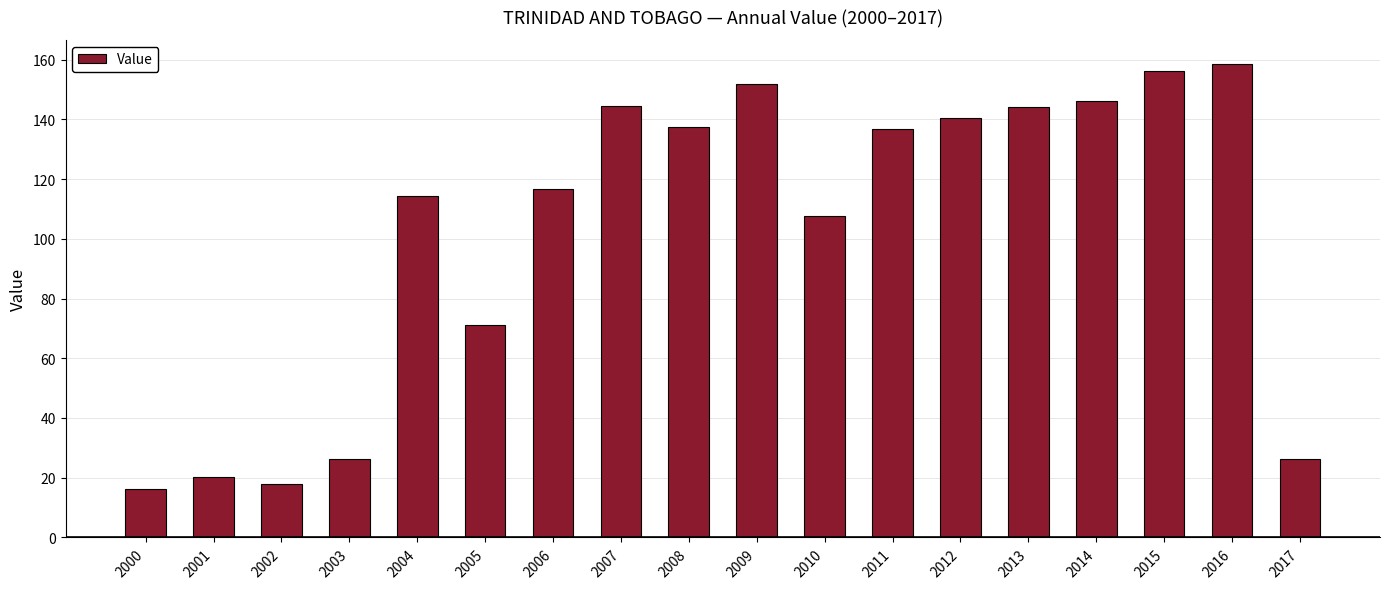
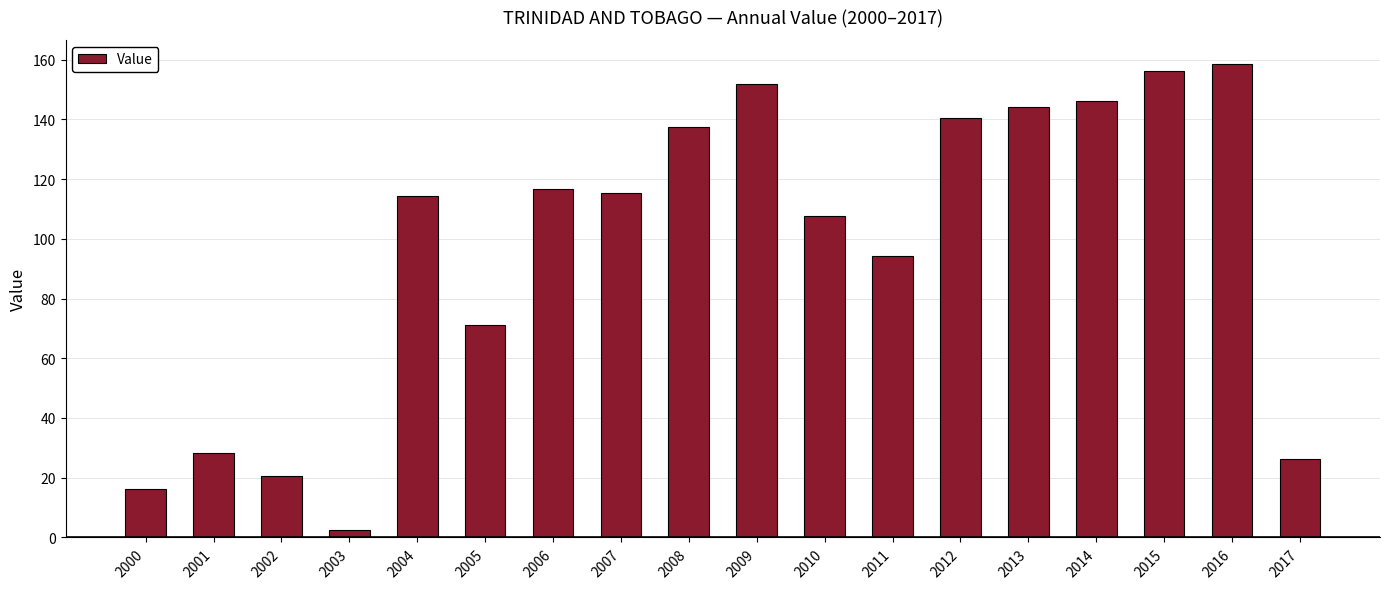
2001: 20 -> 28
2002: 18 -> 21
2003: 26 -> 2
2007: 144 -> 115
2011: 137 -> 94
